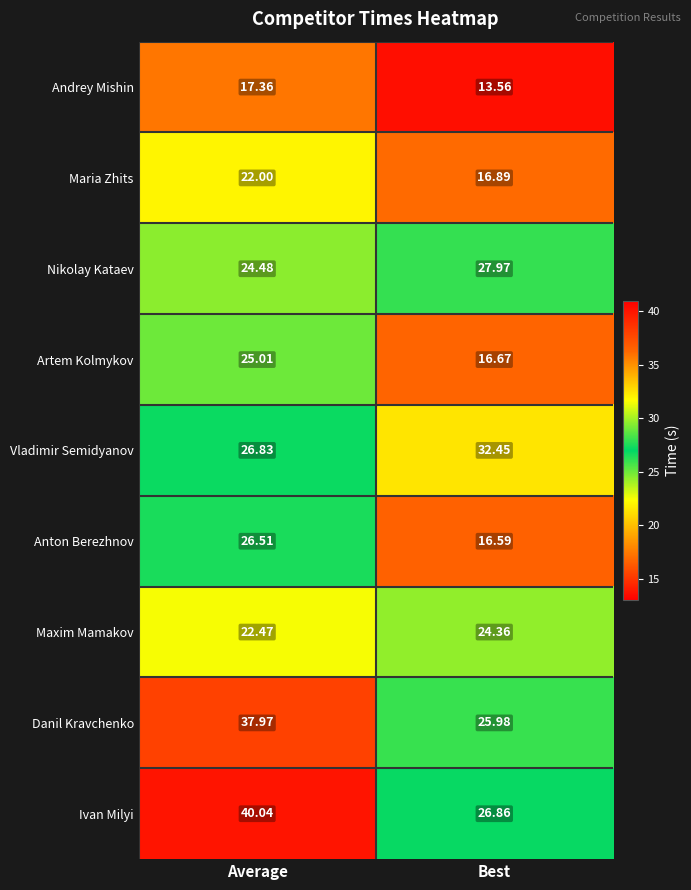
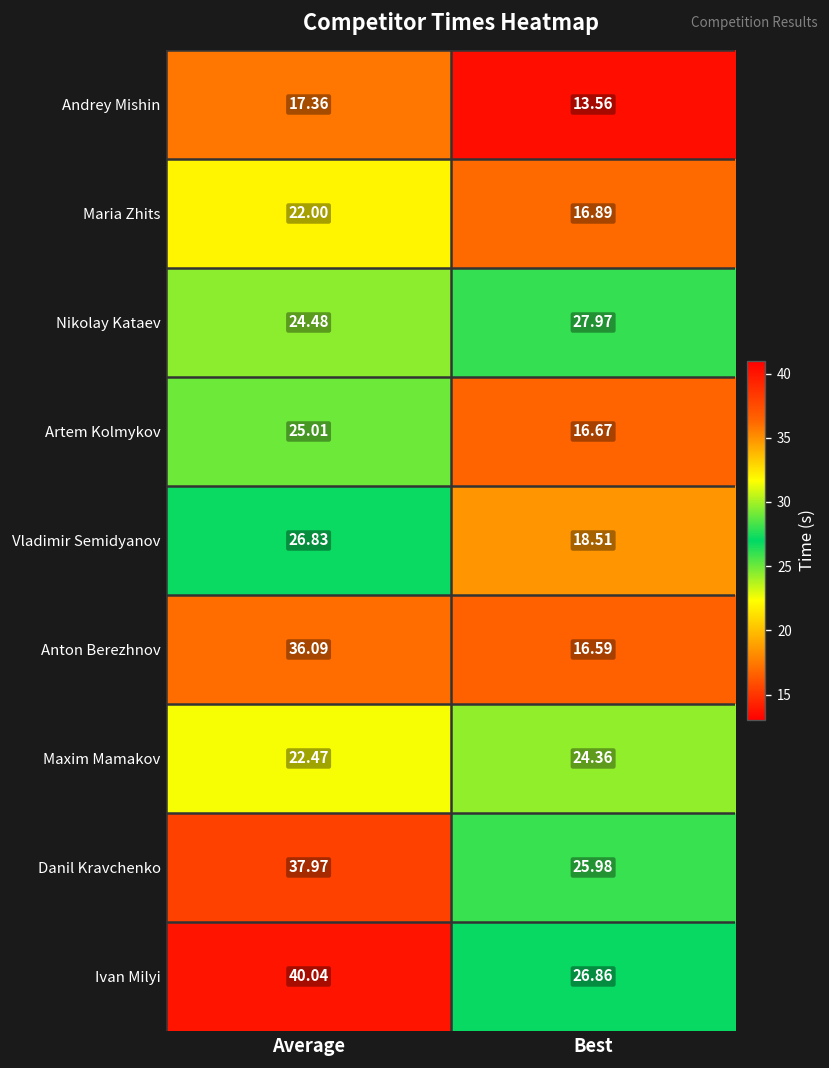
Vladimir Semidyanov, Best: 32.45 -> 18.51
Anton Berezhnov, Average: 26.51 -> 36.09
